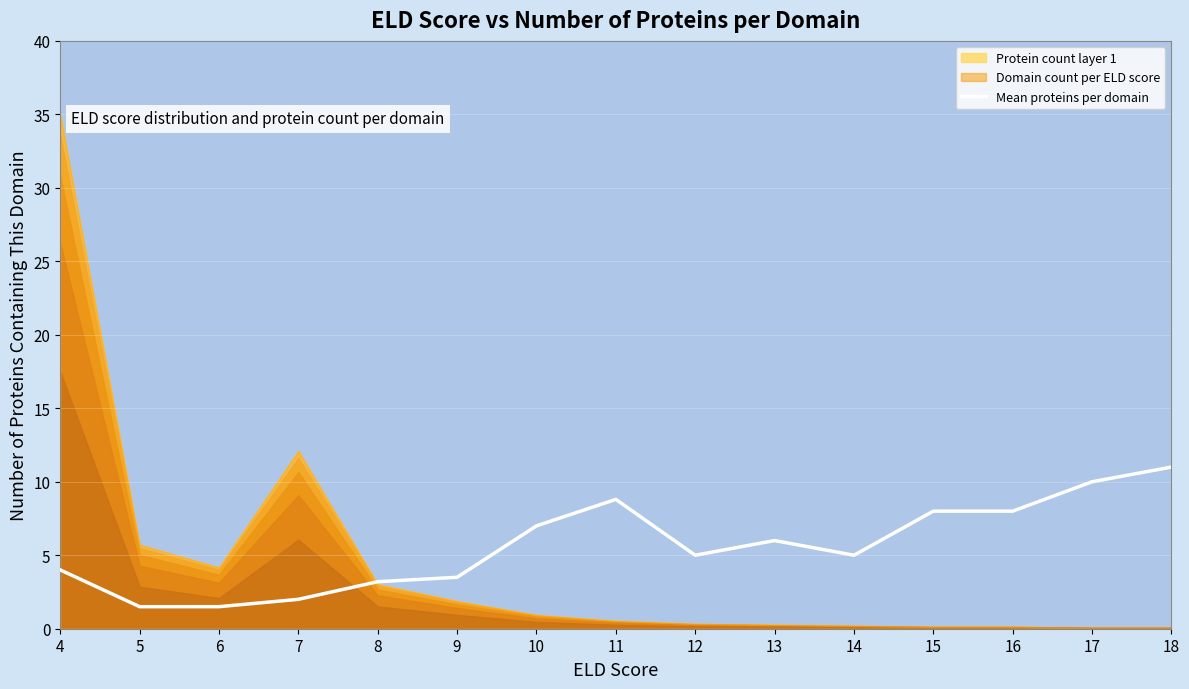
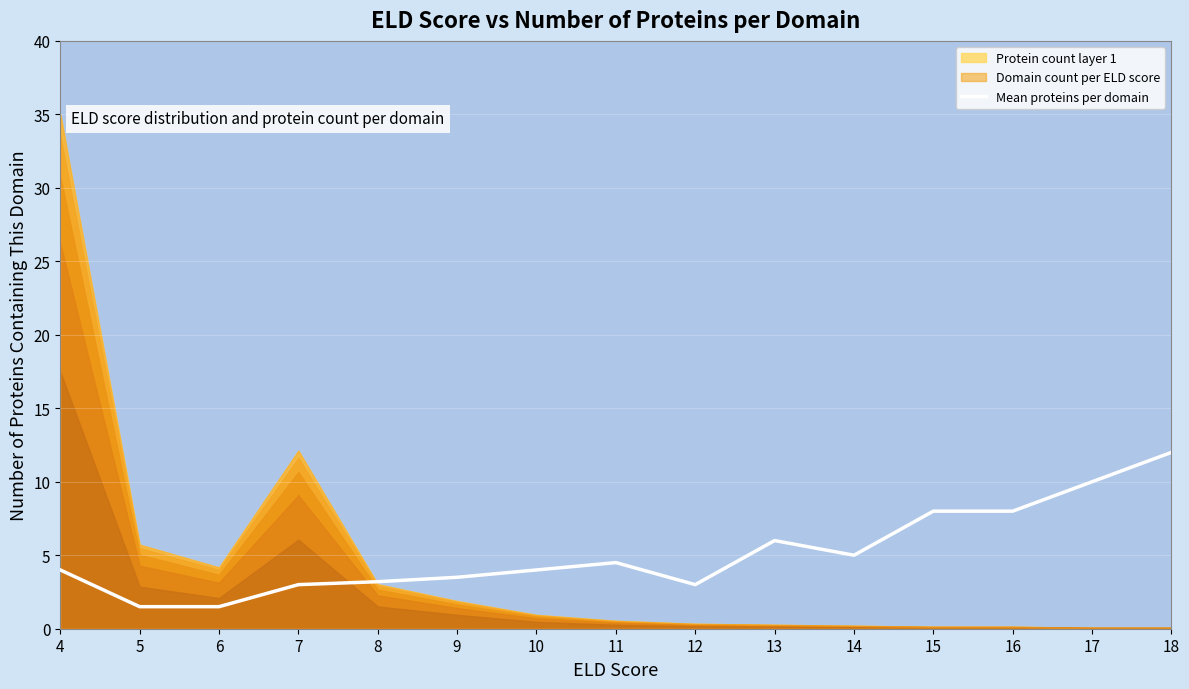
Mean proteins per domain, 7: 2 -> 3
Mean proteins per domain, 10: 7 -> 4
Mean proteins per domain, 11: 8.8 -> 4.5
Mean proteins per domain, 12: 5 -> 3
Mean proteins per domain, 18: 11 -> 12
